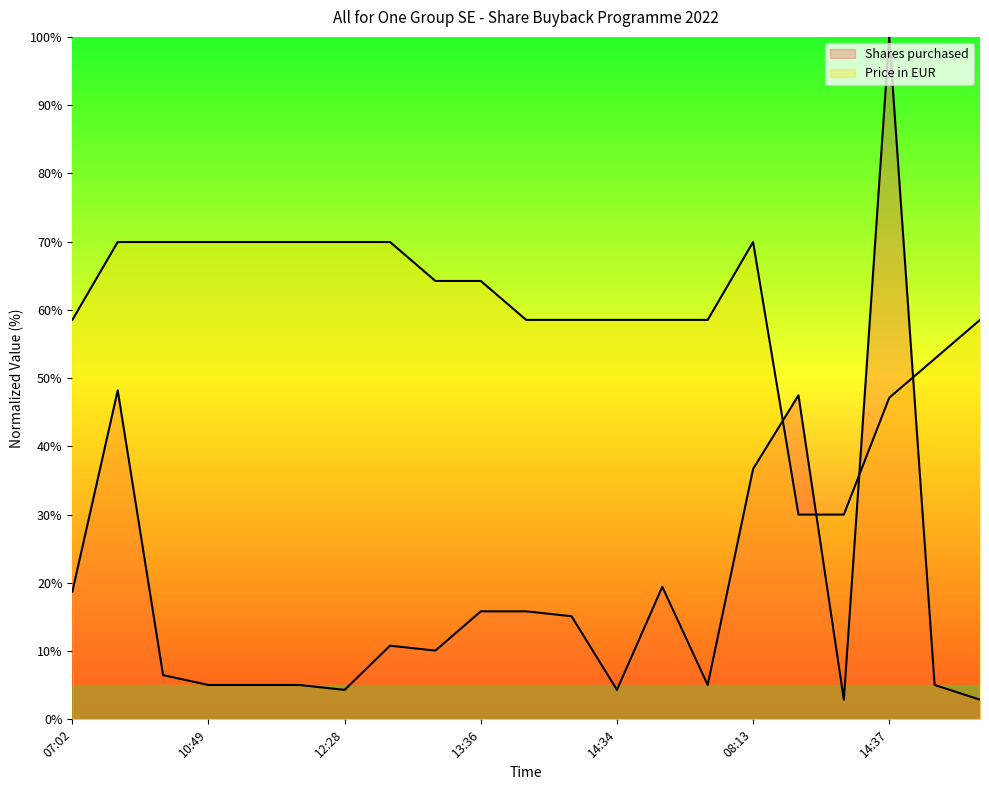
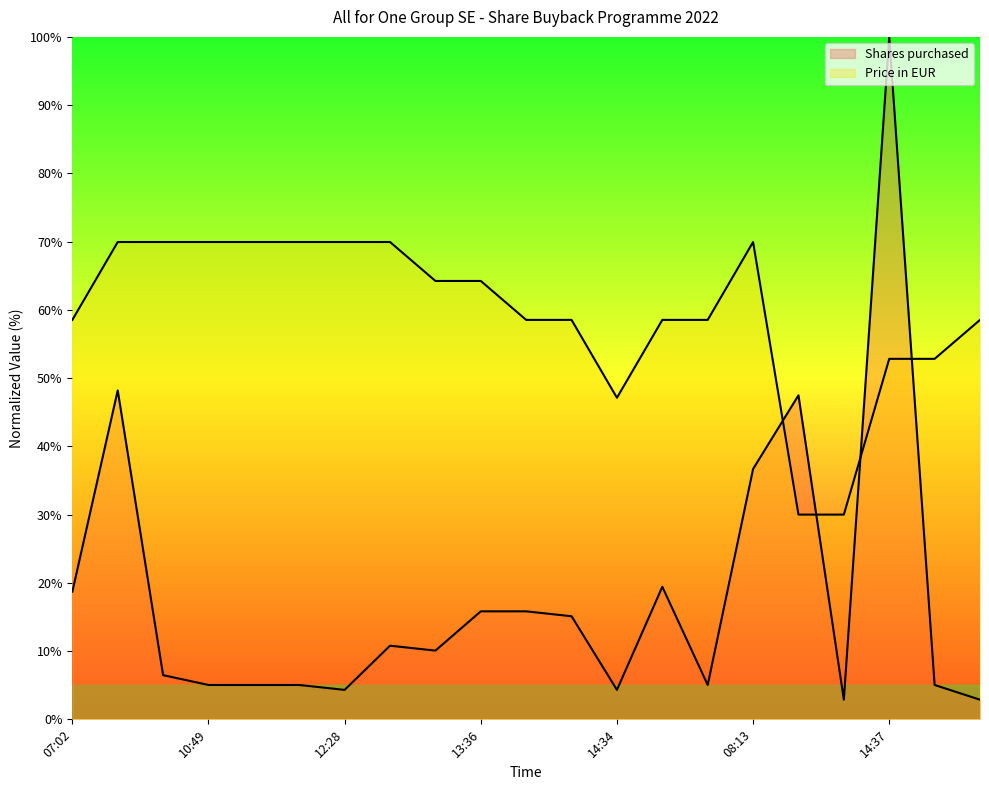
Price in EUR, 14:34: 59% -> 47%
Price in EUR, 14:37: 47% -> 53%
